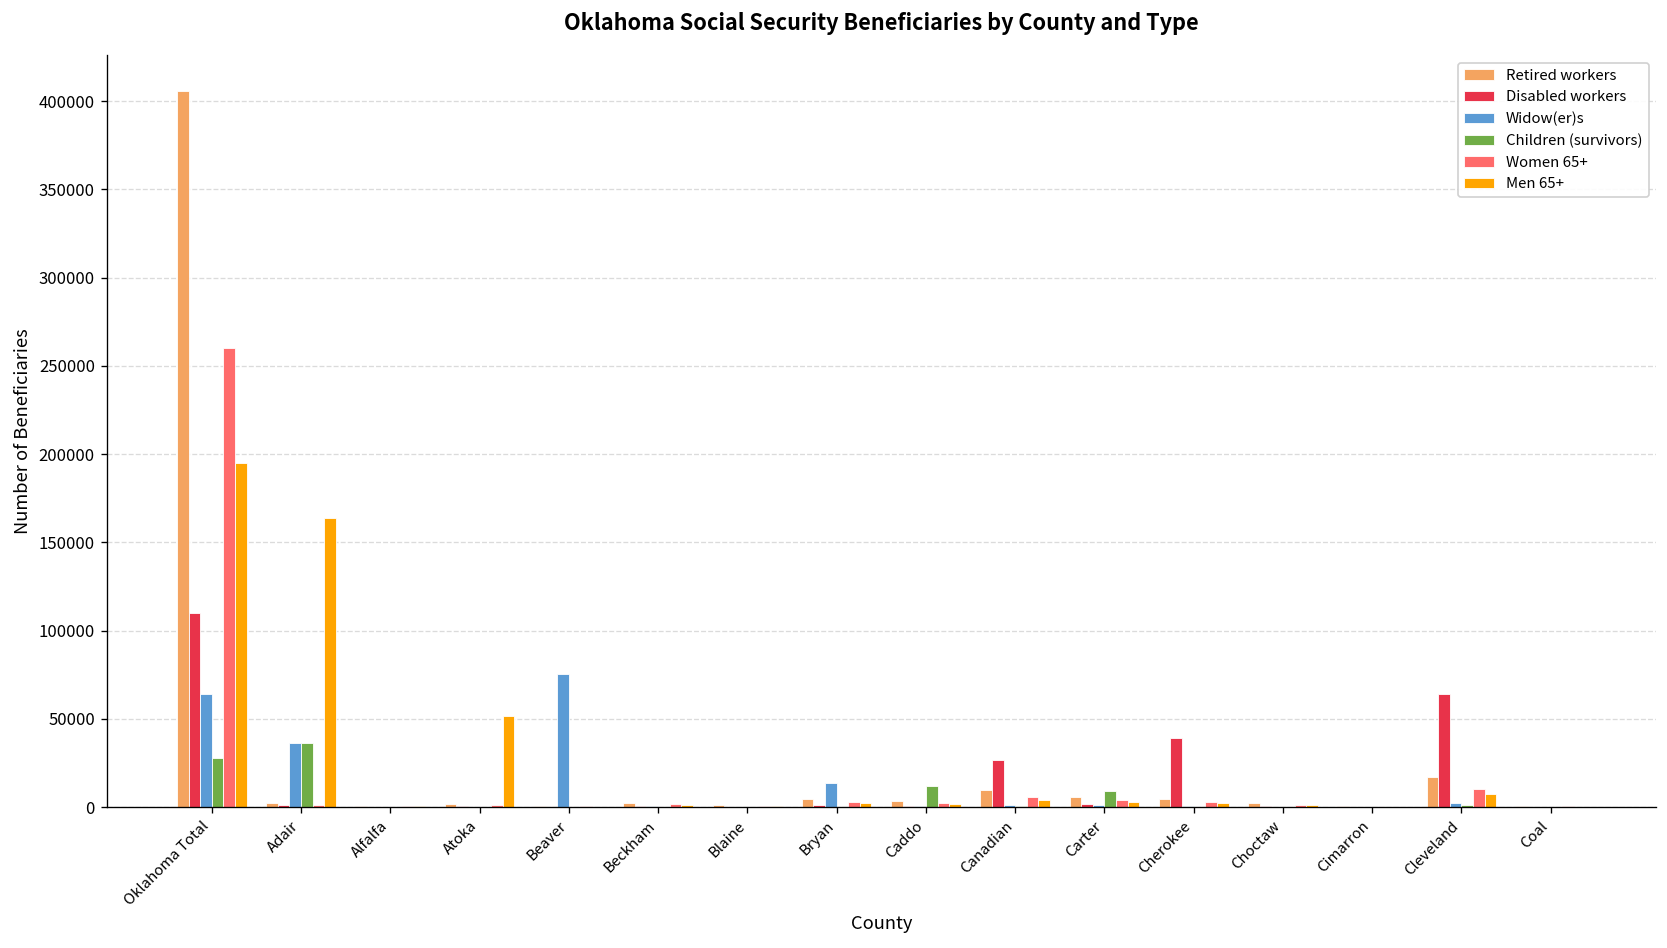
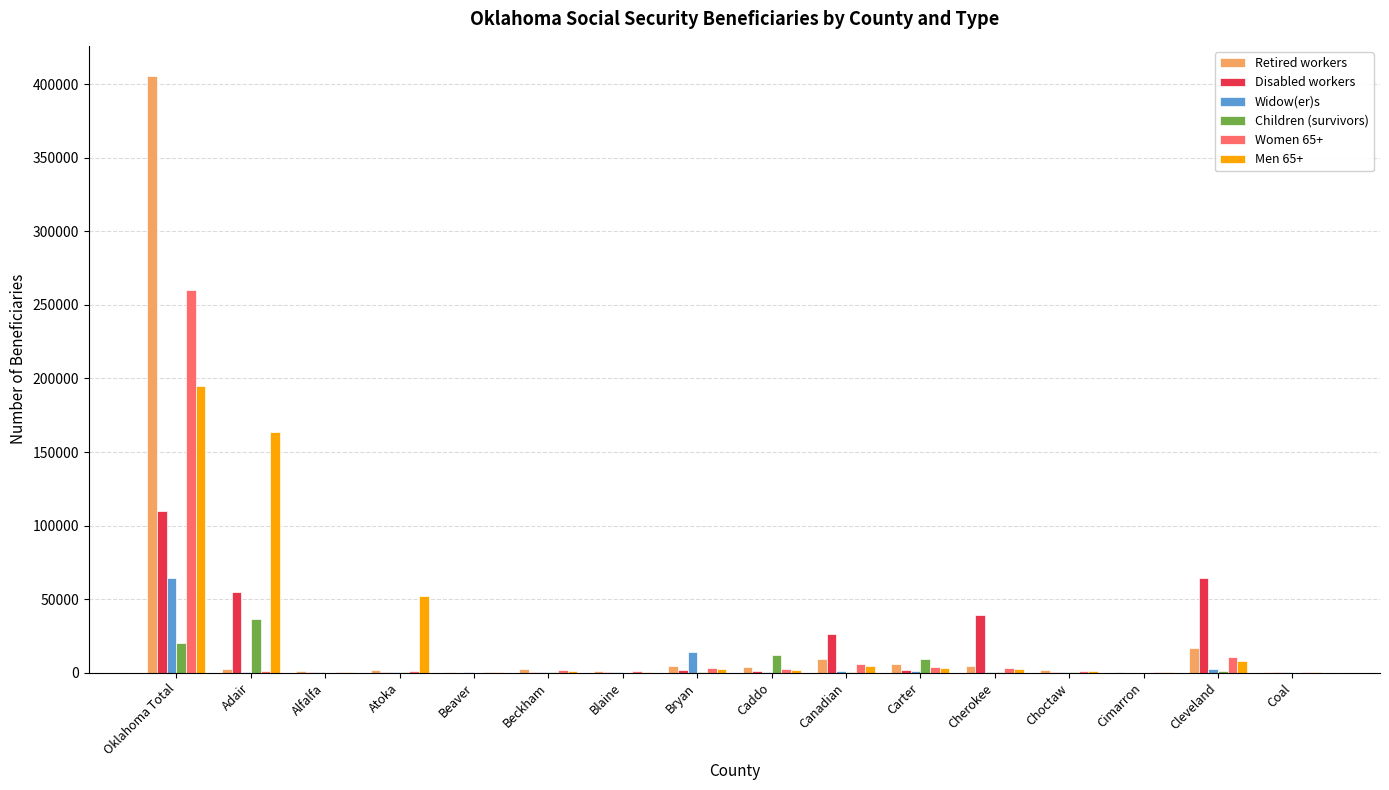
Children (survivors), Oklahoma Total: 28000 -> 20000
Disabled workers, Adair: 1000 -> 55000
Widow(er)s, Adair: 37000 -> 0
Widow(er)s, Beaver: 75000 -> 0
